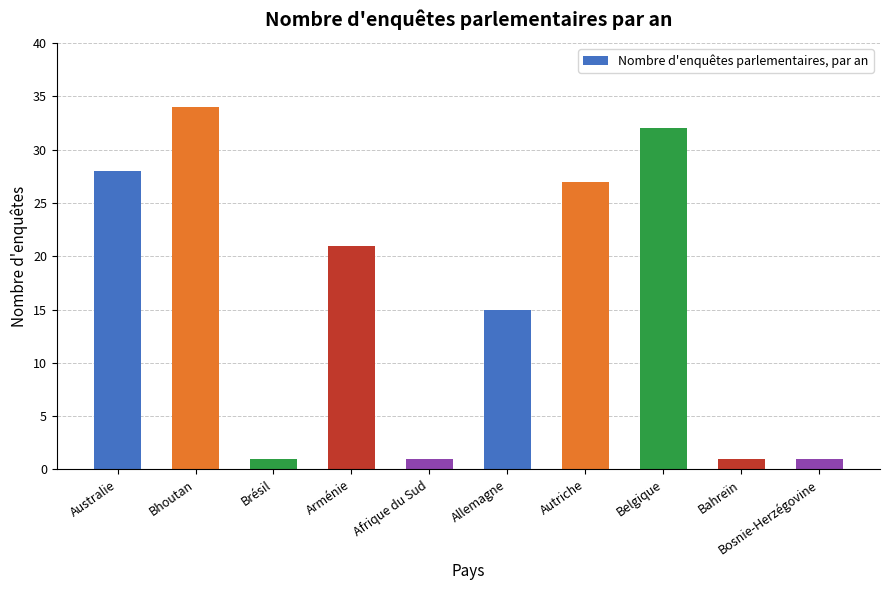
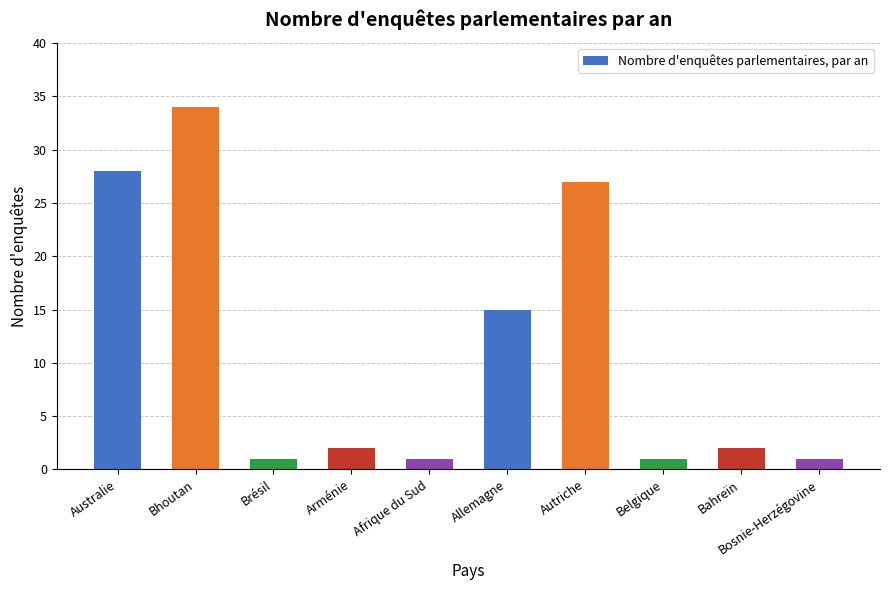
Arménie: 21 -> 2
Belgique: 32 -> 1
Bahreïn: 1 -> 2
